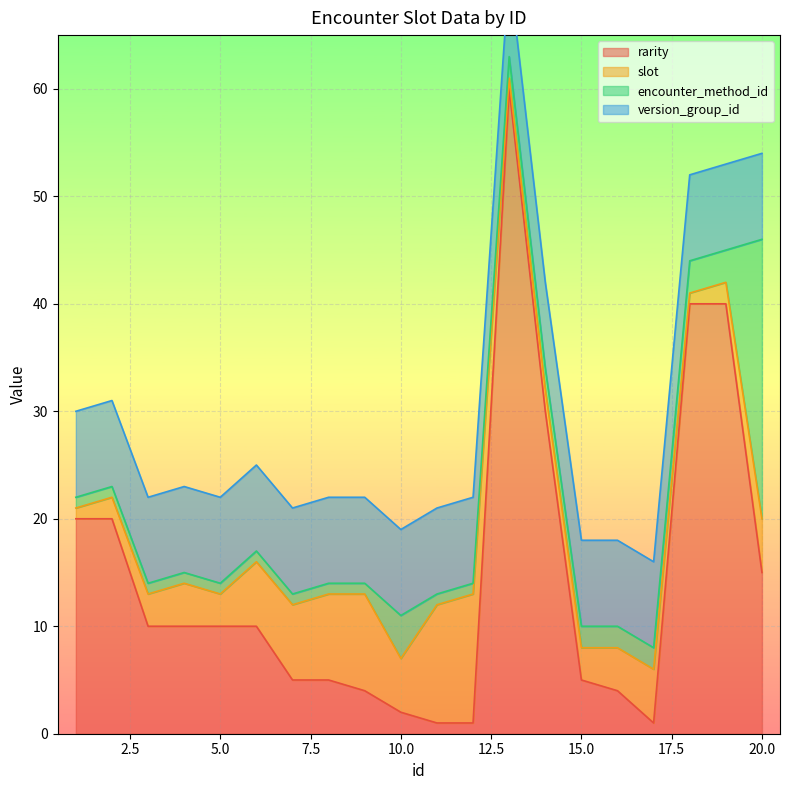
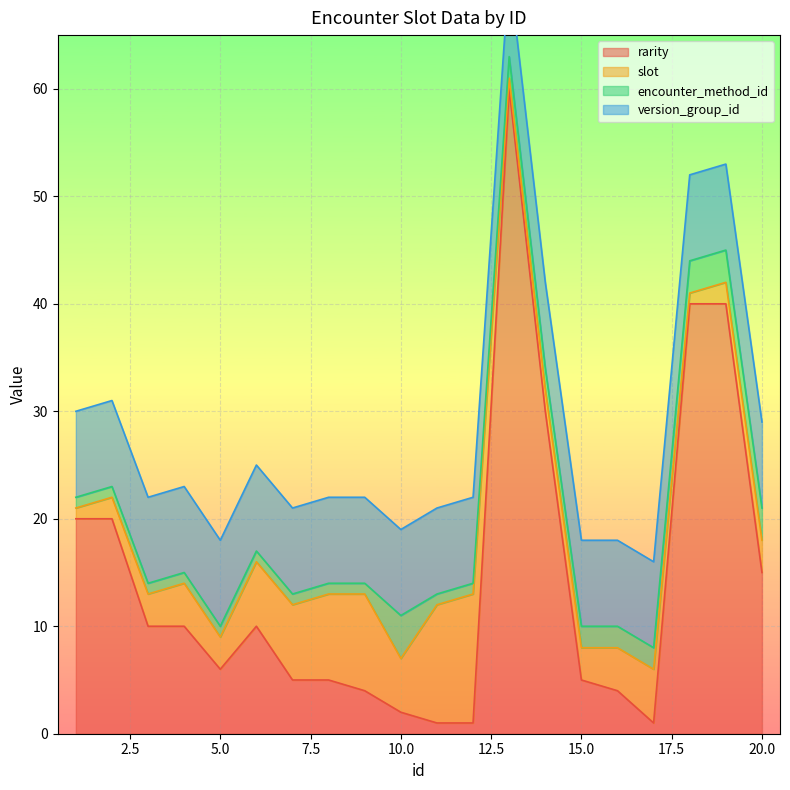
rarity, 5.0: 10 -> 6
slot, 20.0: 5 -> 3
encounter_method_id, 20.0: 26 -> 3
